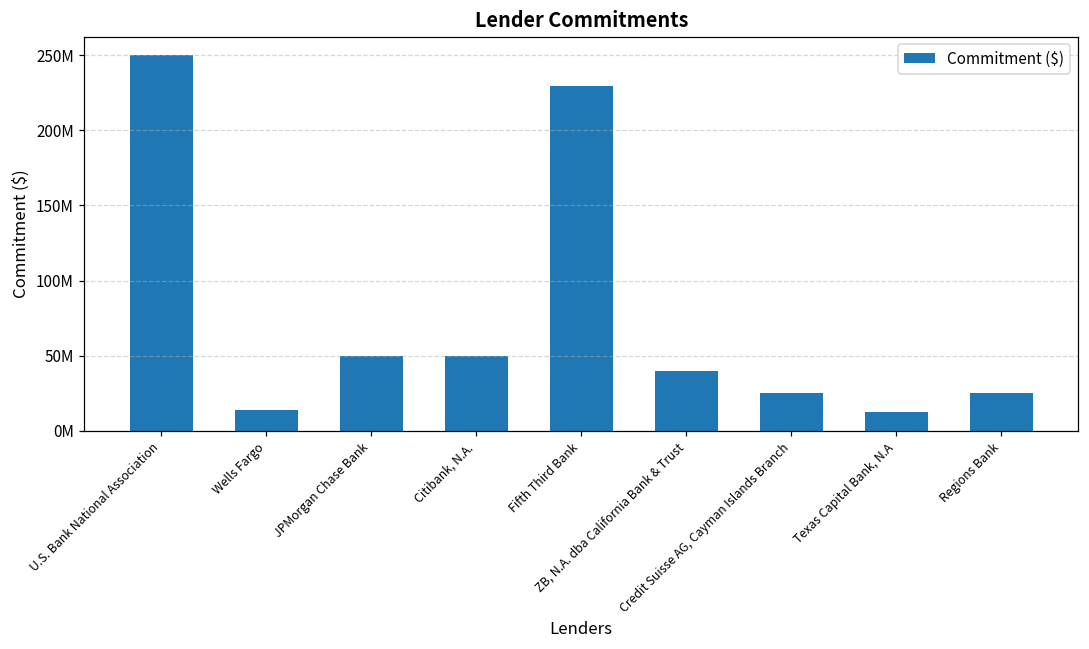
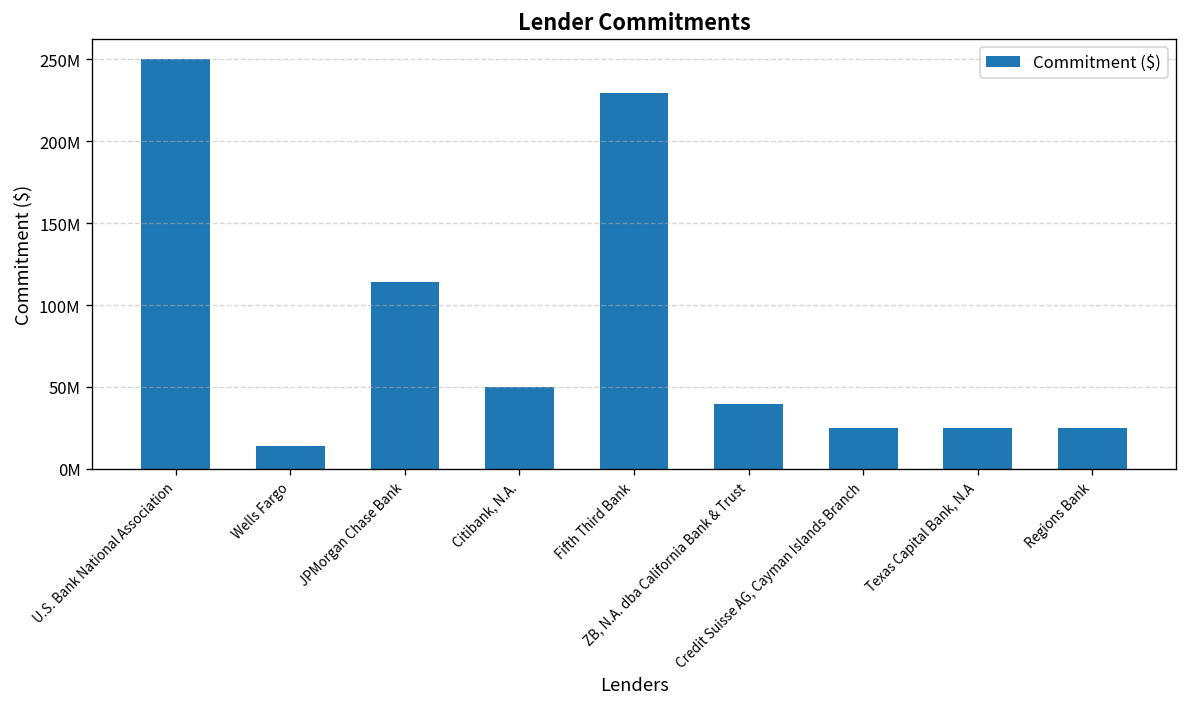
JPMorgan Chase Bank: 50000000 -> 114000000
Texas Capital Bank, N.A: 12000000 -> 25000000
